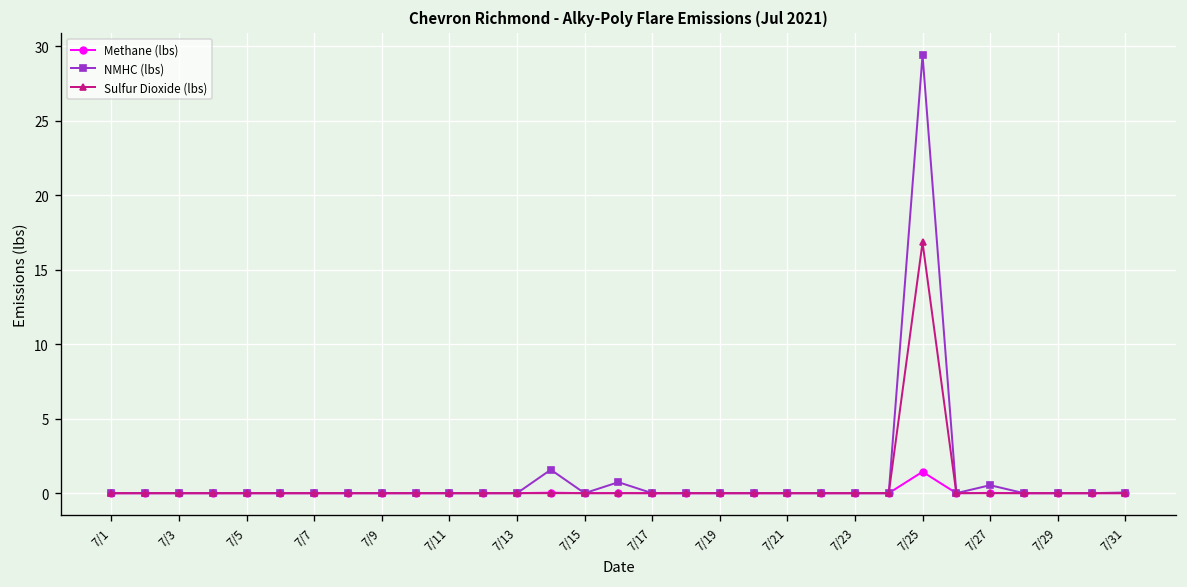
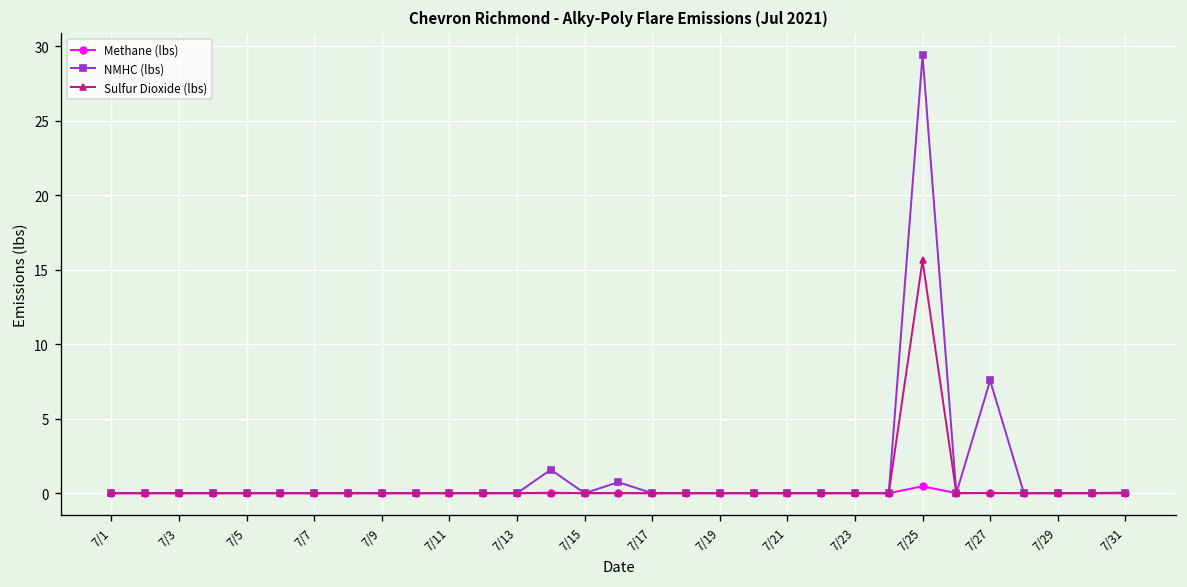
Methane (lbs), 7/25: 1.4 -> 0.5
Sulfur Dioxide (lbs), 7/25: 16.8 -> 15.6
NMHC (lbs), 7/27: 0.5 -> 7.6
